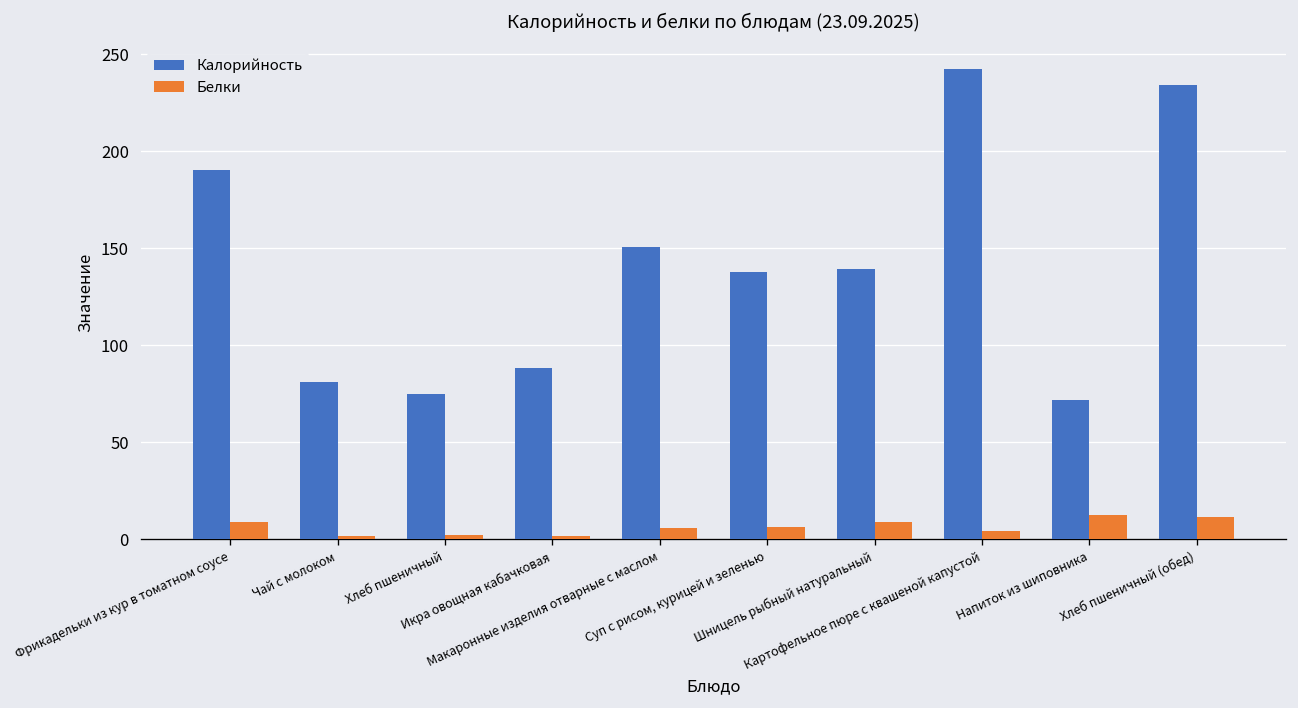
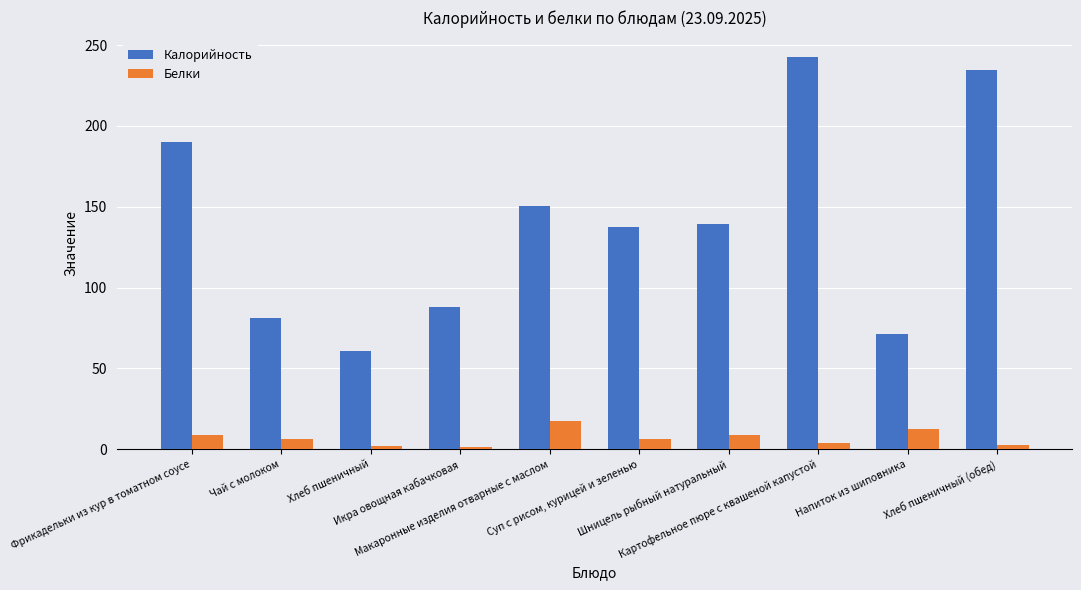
Белки, Чай с молоком: 2 -> 7
Калорийность, Хлеб пшеничный: 75 -> 61
Белки, Макаронные изделия отварные с маслом: 6 -> 17
Белки, Хлеб пшеничный (обед): 11 -> 3
